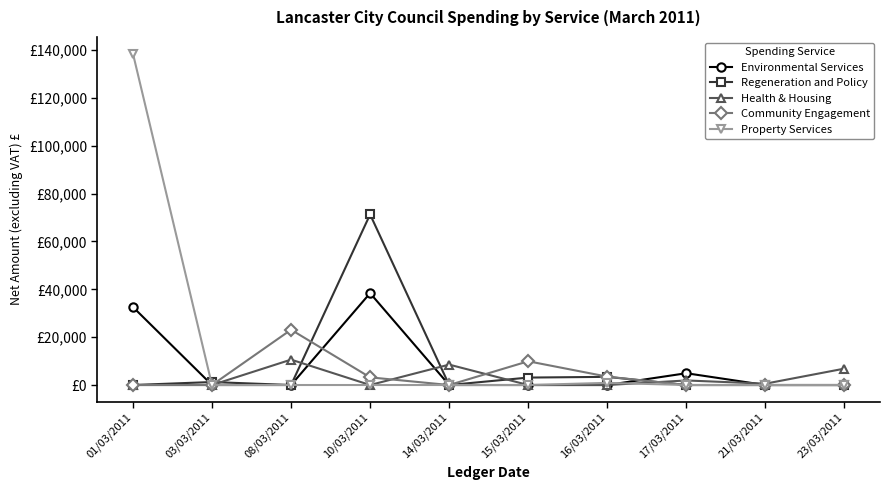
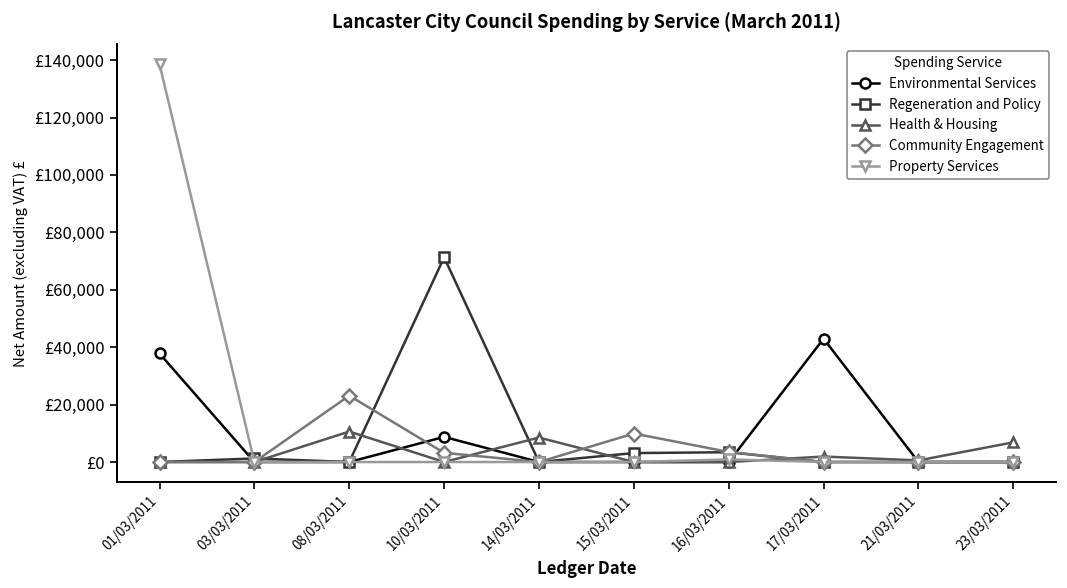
Environmental Services, 01/03/2011: £33,000 -> £38,000
Environmental Services, 10/03/2011: £38,000 -> £9,000
Environmental Services, 17/03/2011: £5,000 -> £43,000
